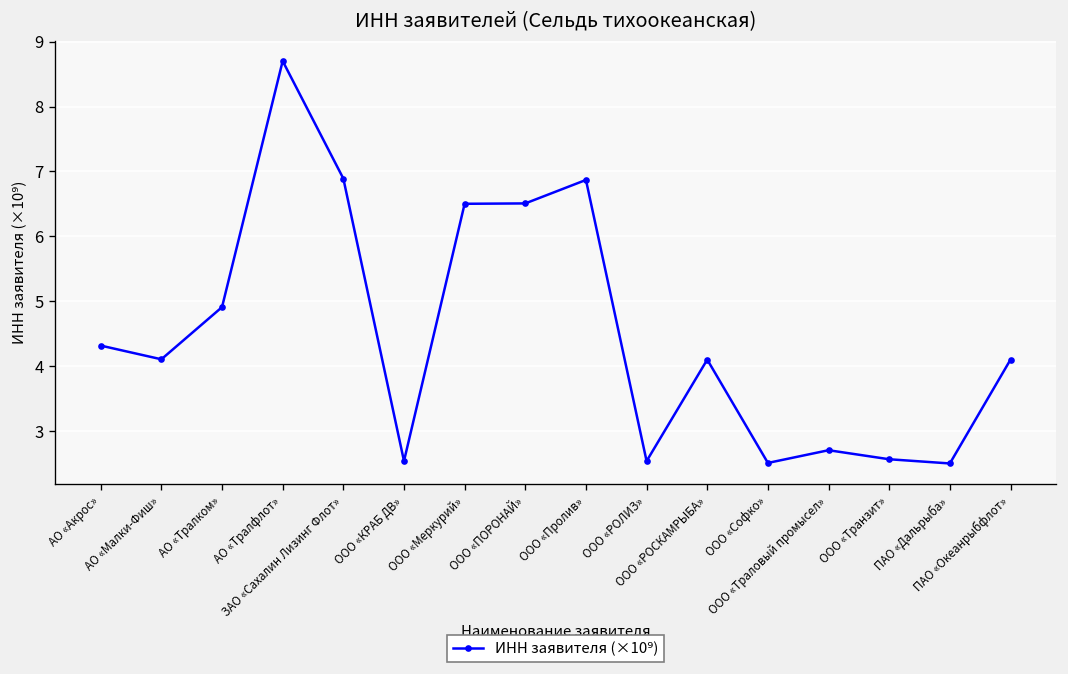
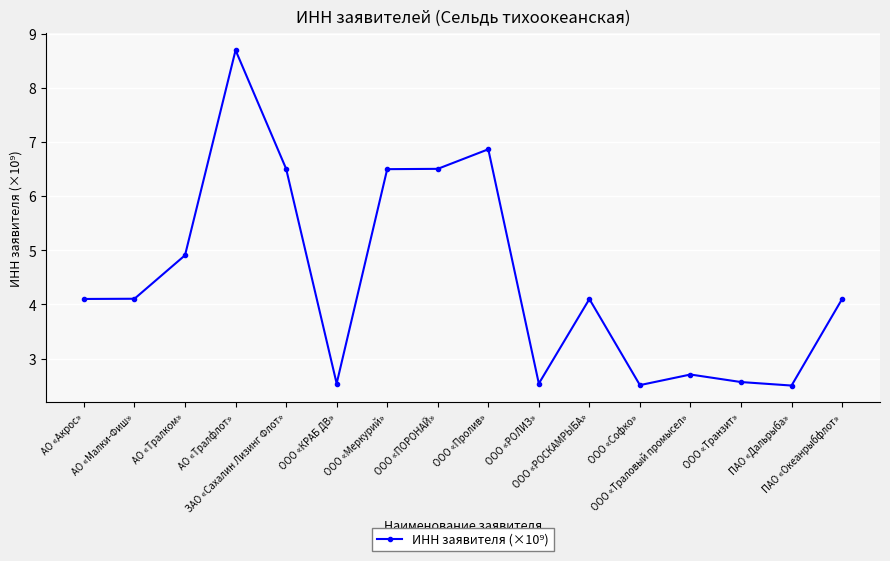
АО «Акрос»: 4.3 -> 4.1
ЗАО «Сахалин Лизинг Флот»: 6.9 -> 6.5
